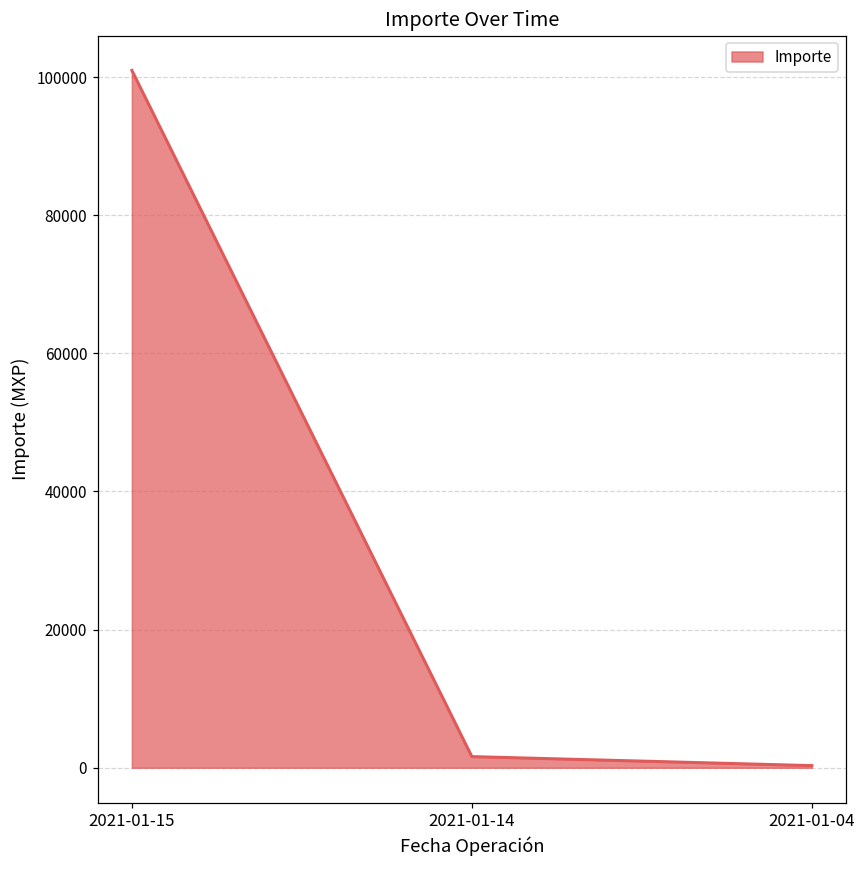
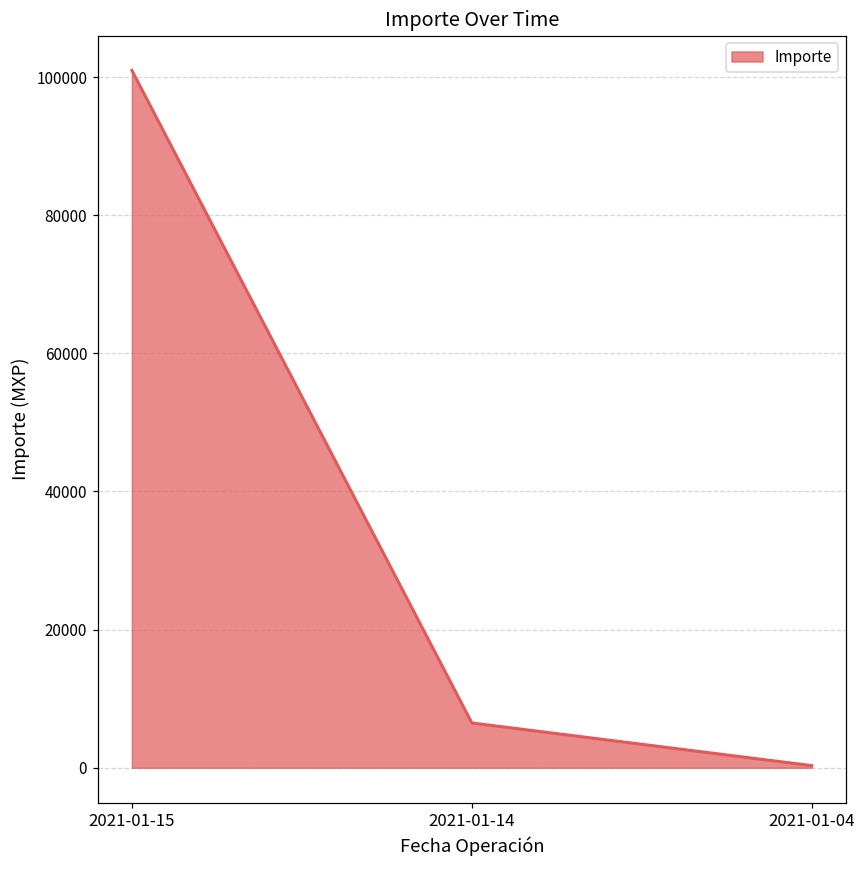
2021-01-14: 2000 -> 6000
